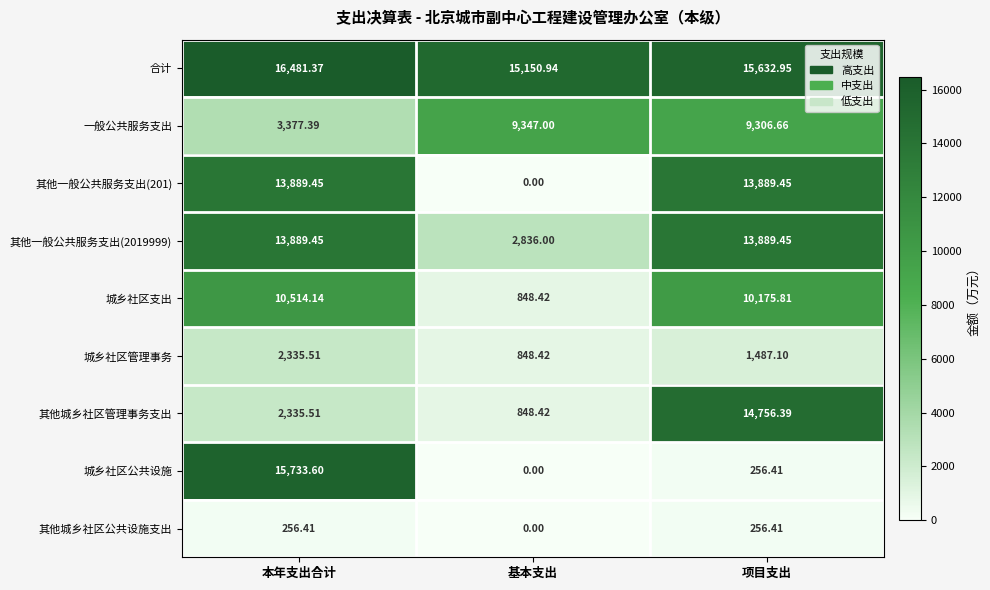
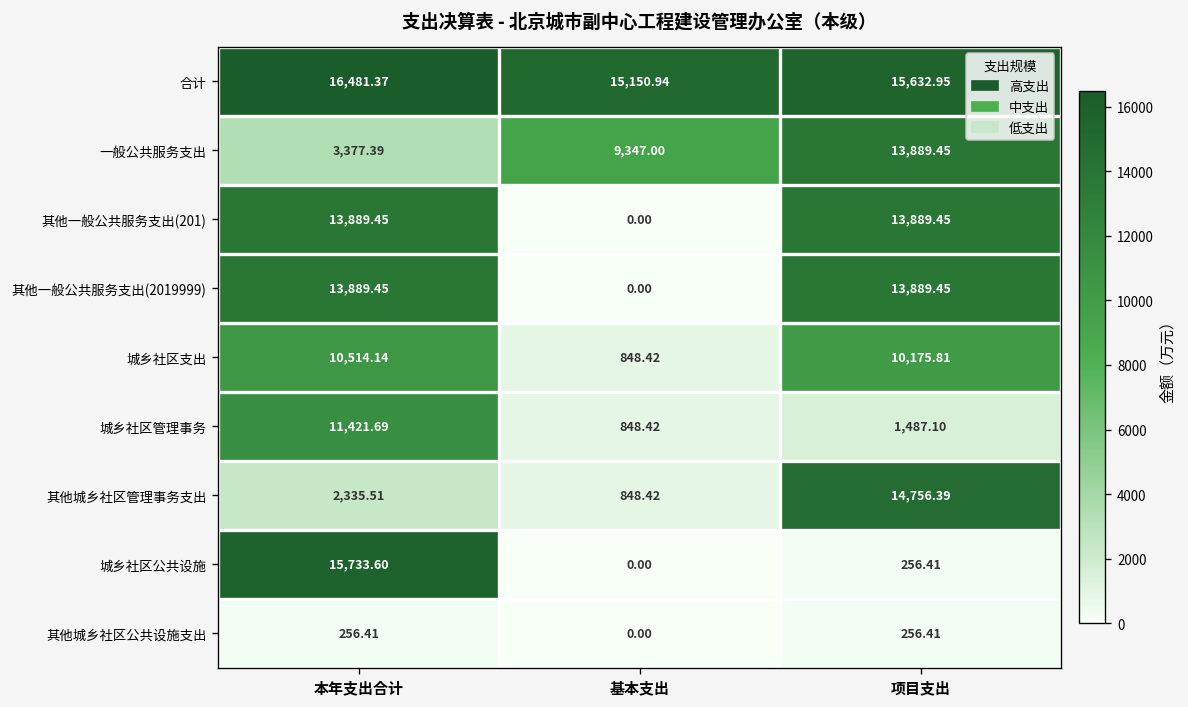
一般公共服务支出, 项目支出: 9,306.66 -> 13,889.45
其他一般公共服务支出(2019999), 基本支出: 2,836.00 -> 0.00
城乡社区管理事务, 本年支出合计: 2,335.51 -> 11,421.69
